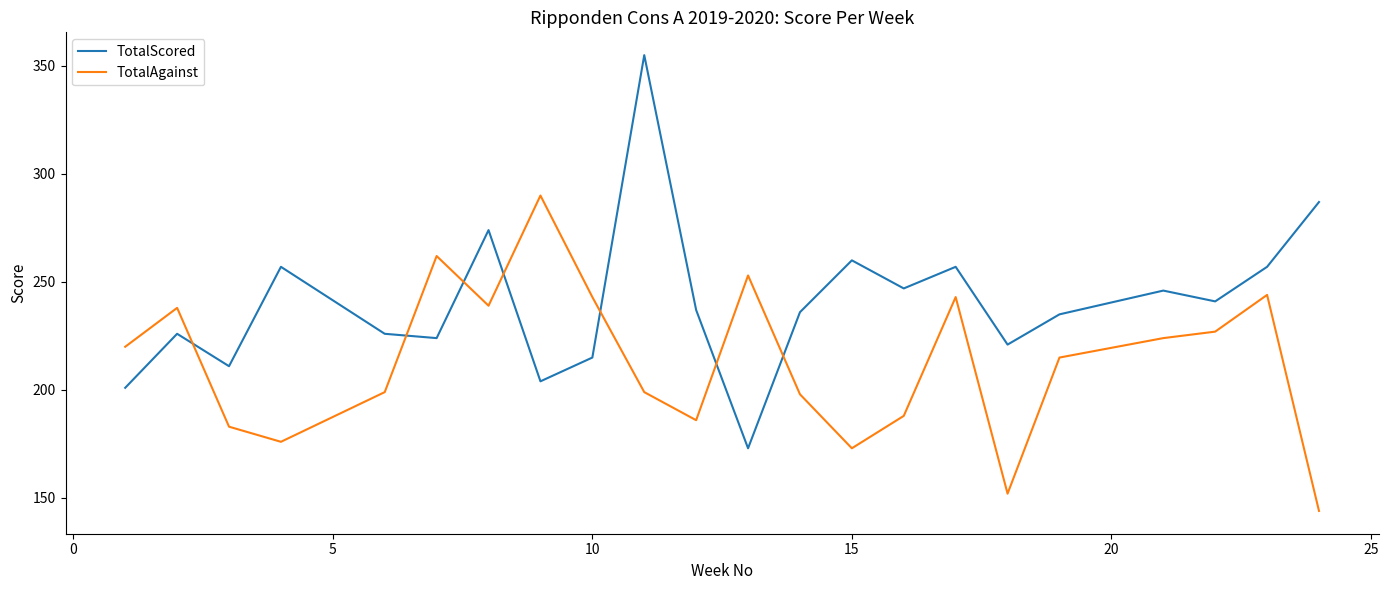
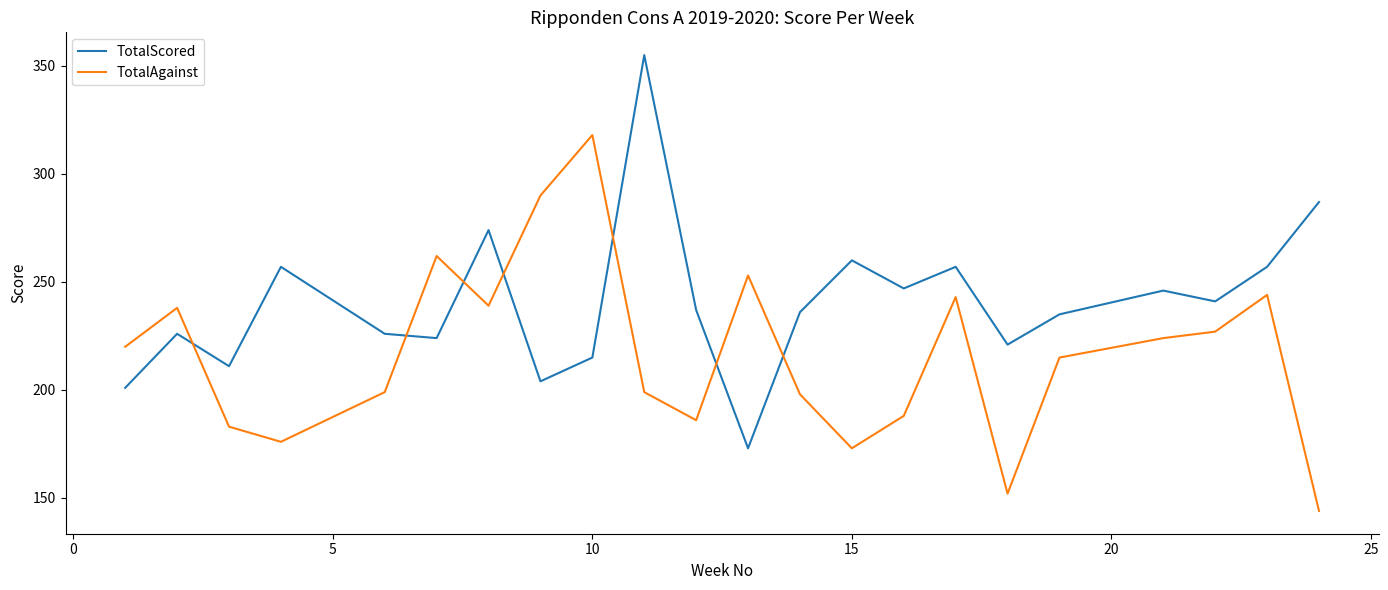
TotalAgainst, 10: 243 -> 318
